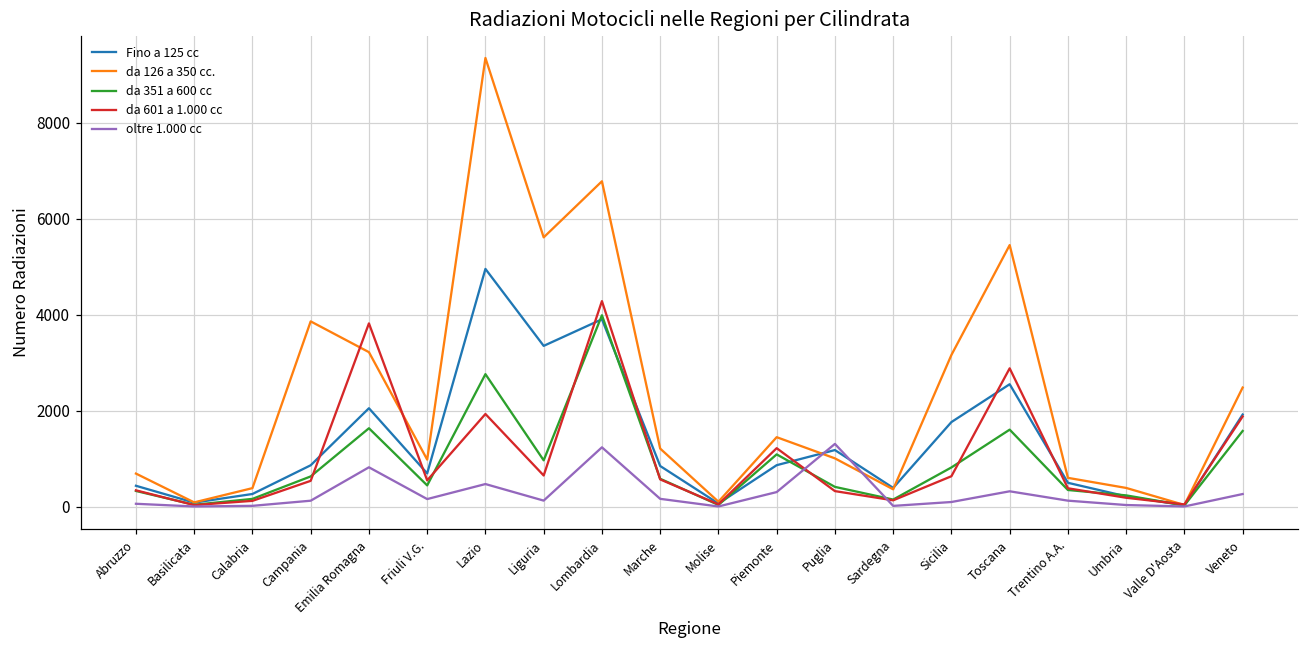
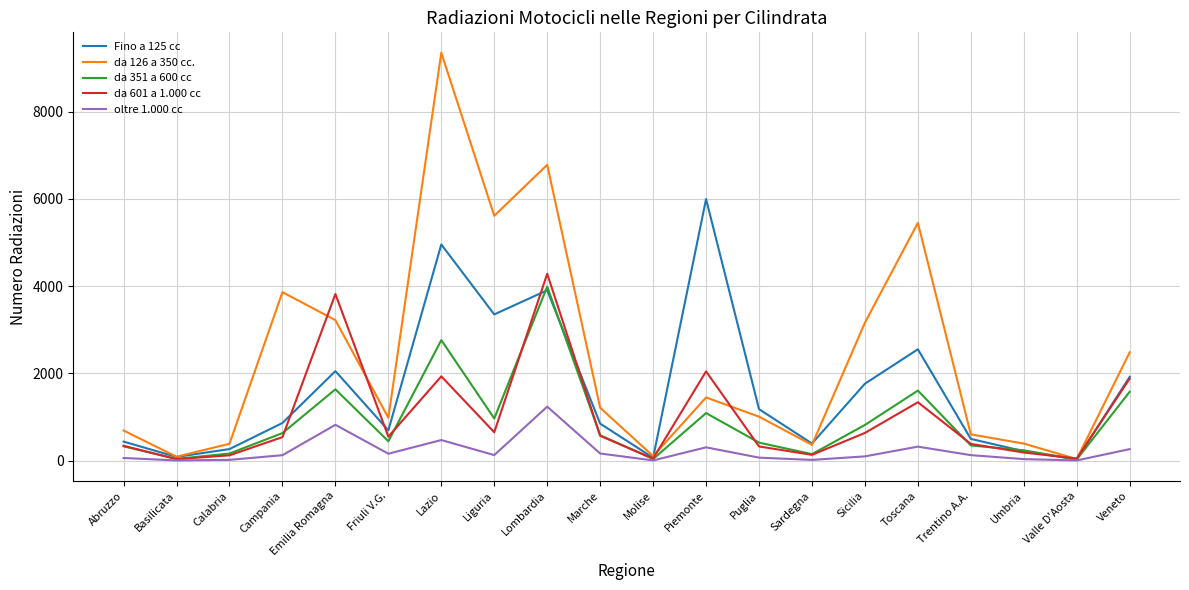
Fino a 125 cc, Piemonte: 900 -> 6000
da 601 a 1.000 cc, Piemonte: 1200 -> 2000
oltre 1.000 cc, Puglia: 1300 -> 100
da 601 a 1.000 cc, Toscana: 2900 -> 1300
